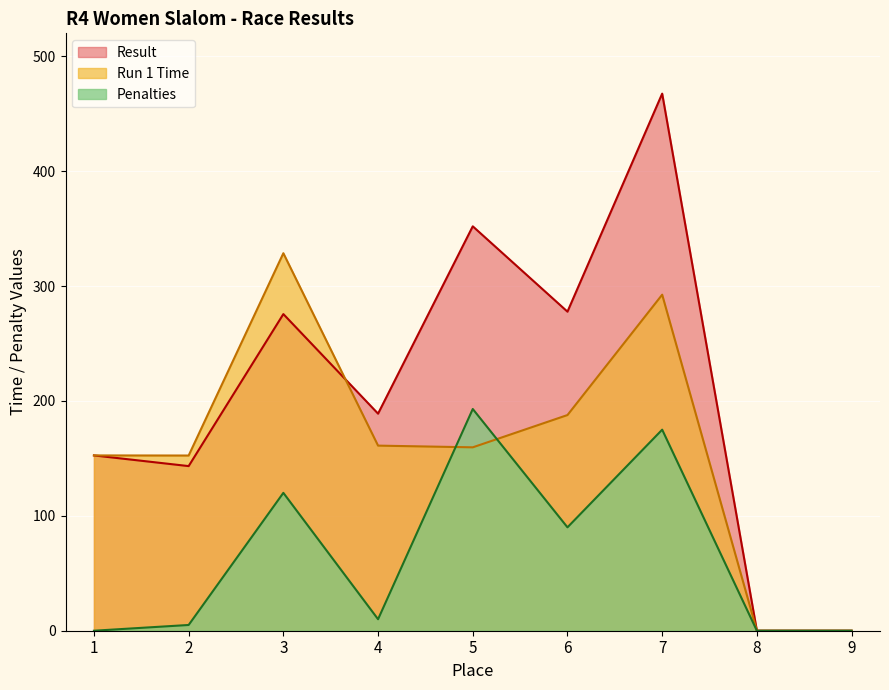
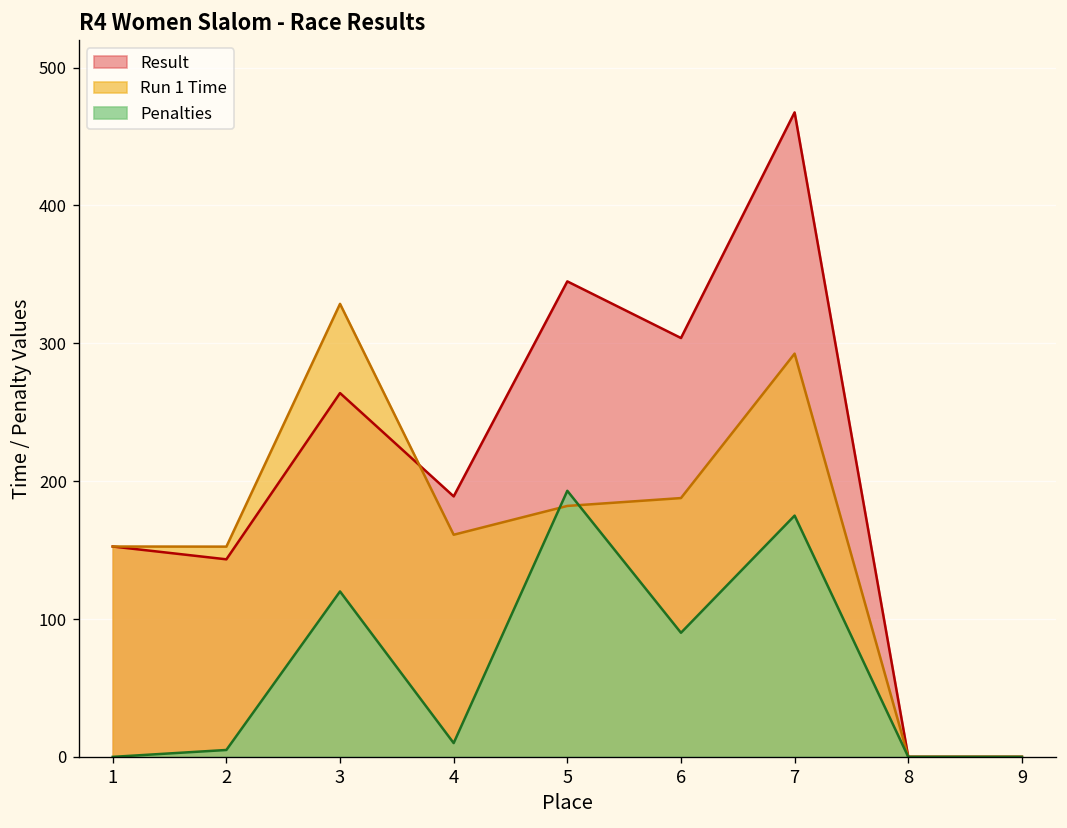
Result, 3: 276 -> 264
Result, 5: 352 -> 345
Run 1 Time, 5: 160 -> 182
Result, 6: 278 -> 304
